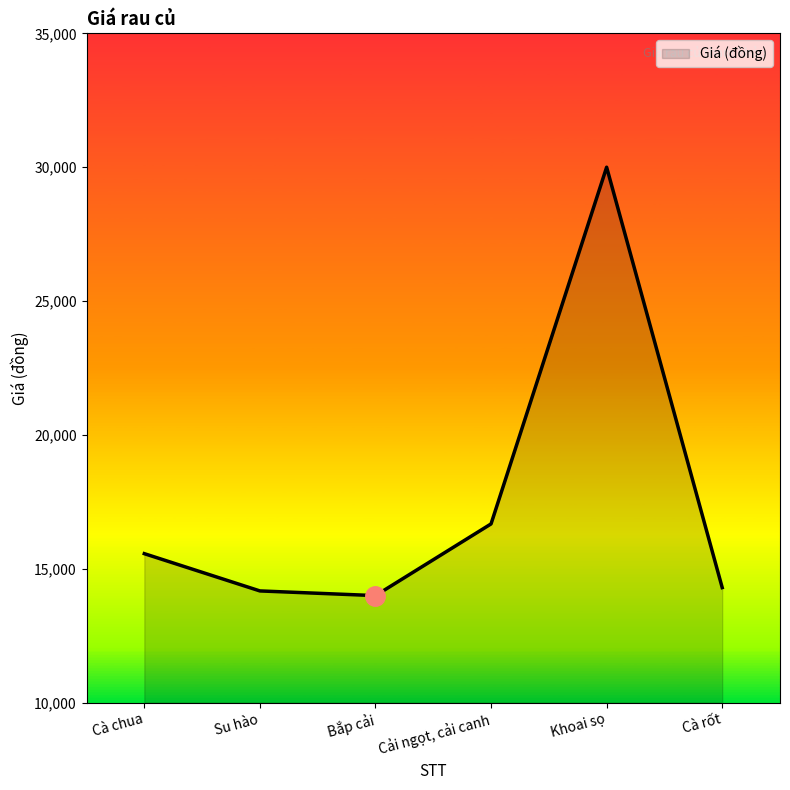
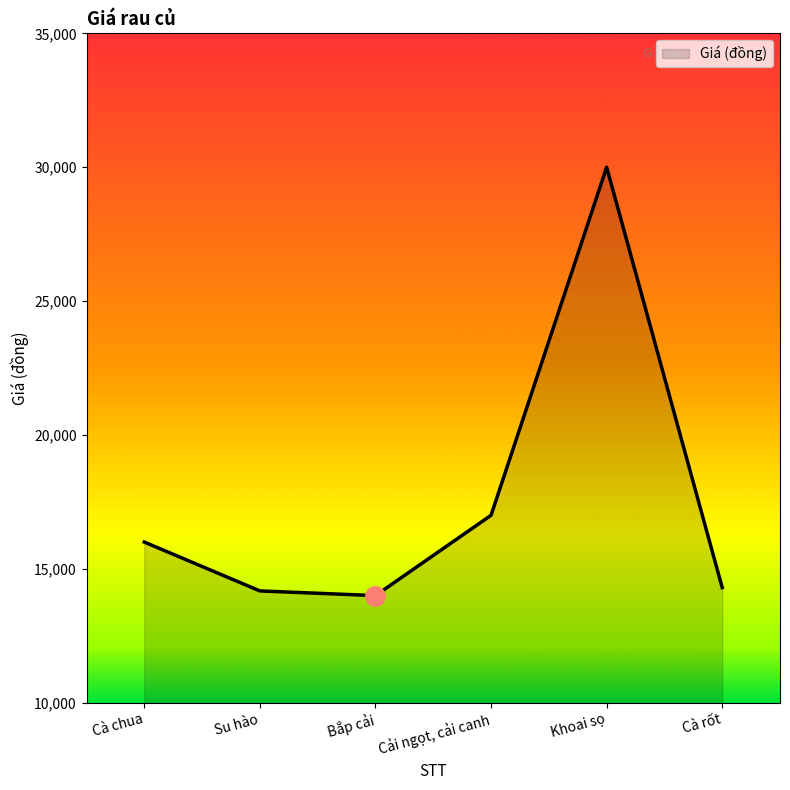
Giá (đồng), Cà chua: 15,600 -> 16,000
Giá (đồng), Cải ngọt, cải canh: 16,700 -> 17,000
